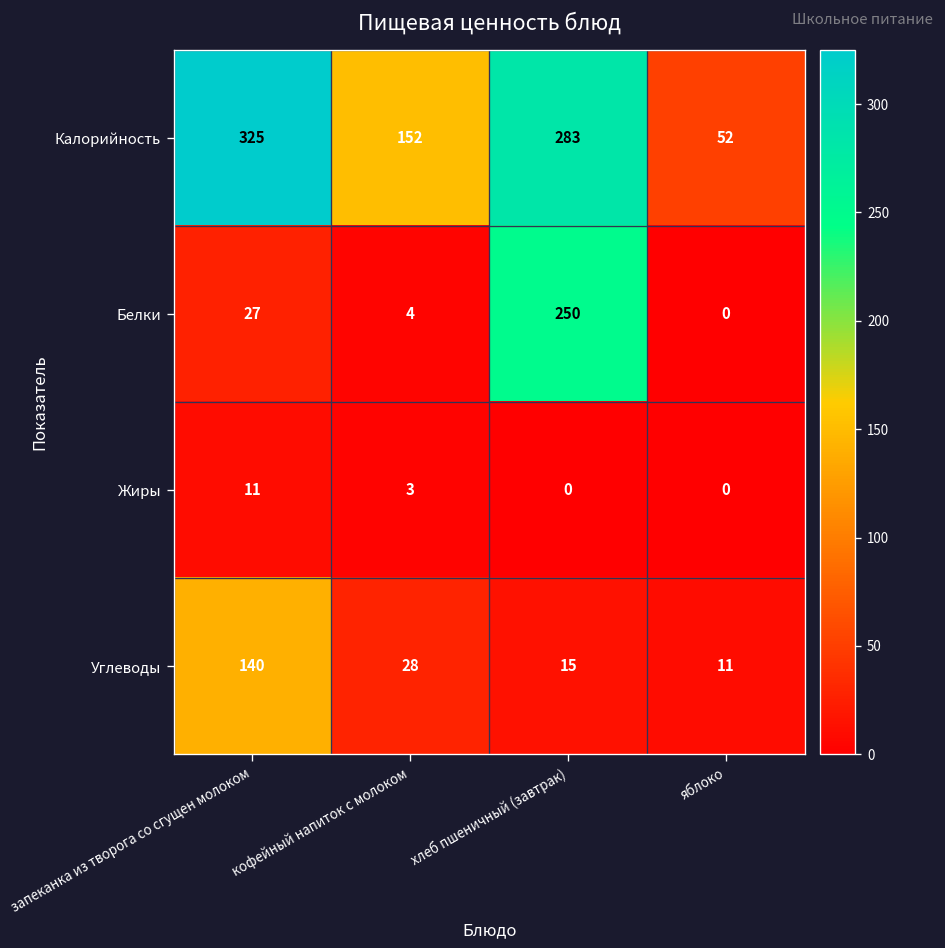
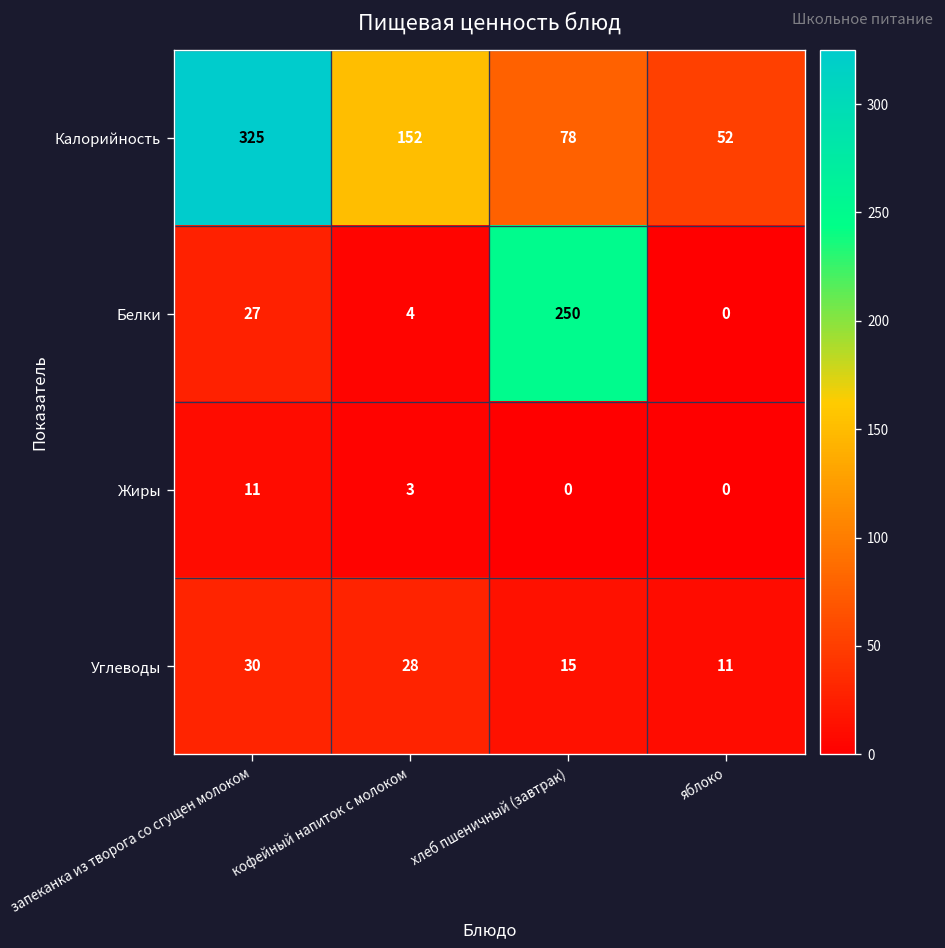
Калорийность, хлеб пшеничный (завтрак): 283 -> 78
Углеводы, запеканка из творога со сгущен молоком: 140 -> 30
